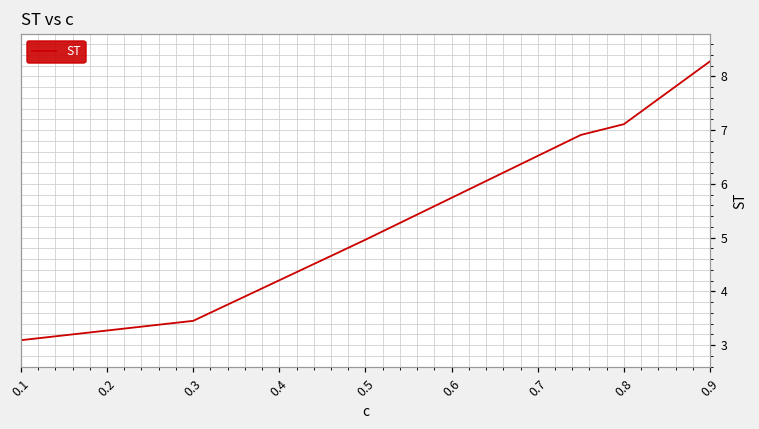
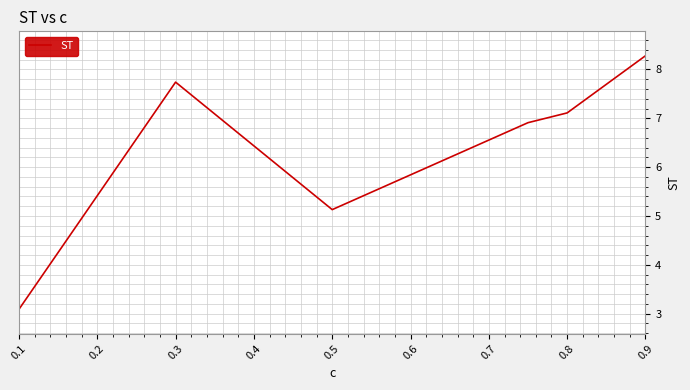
0.3: 3.5 -> 7.7
0.5: 5.0 -> 5.1
